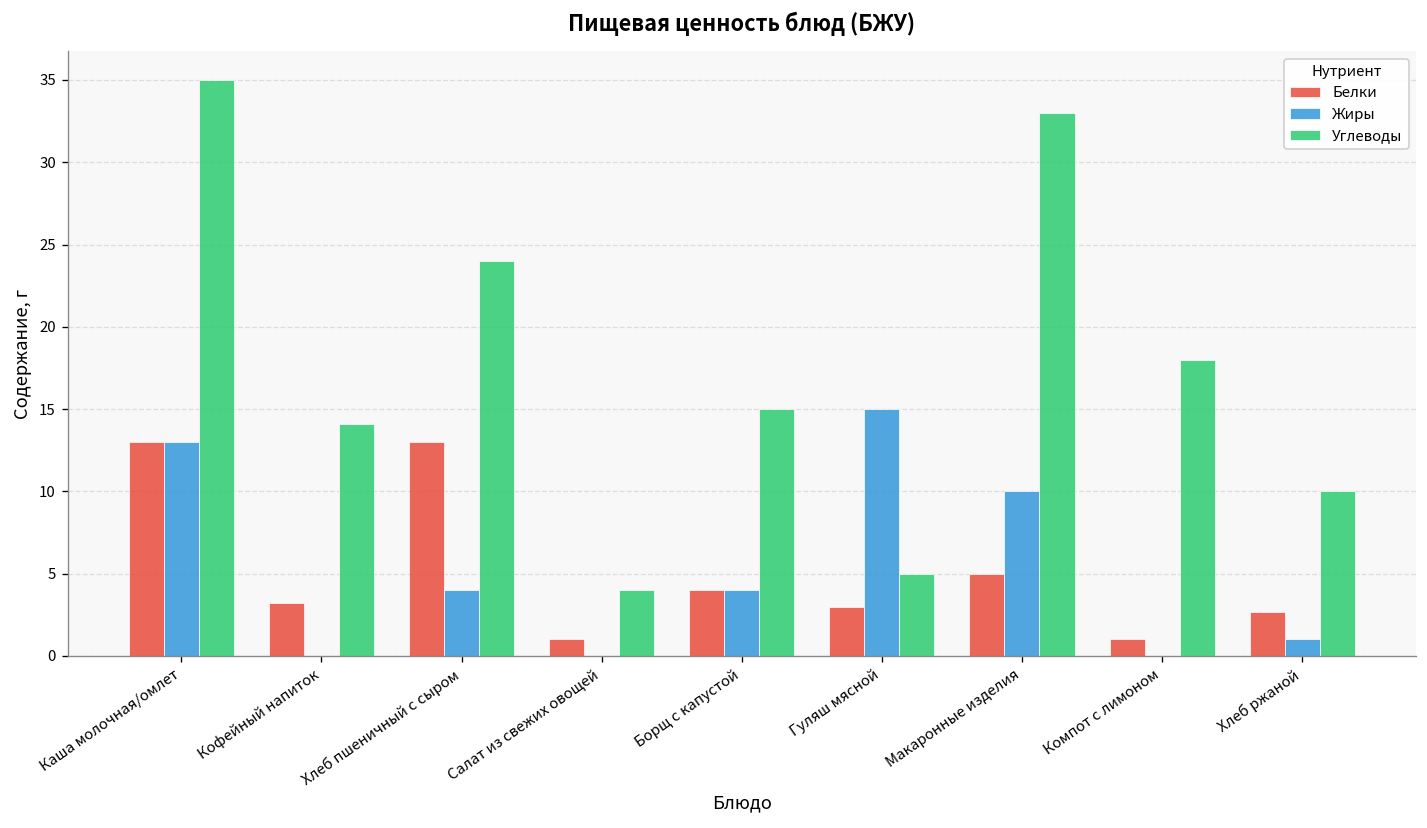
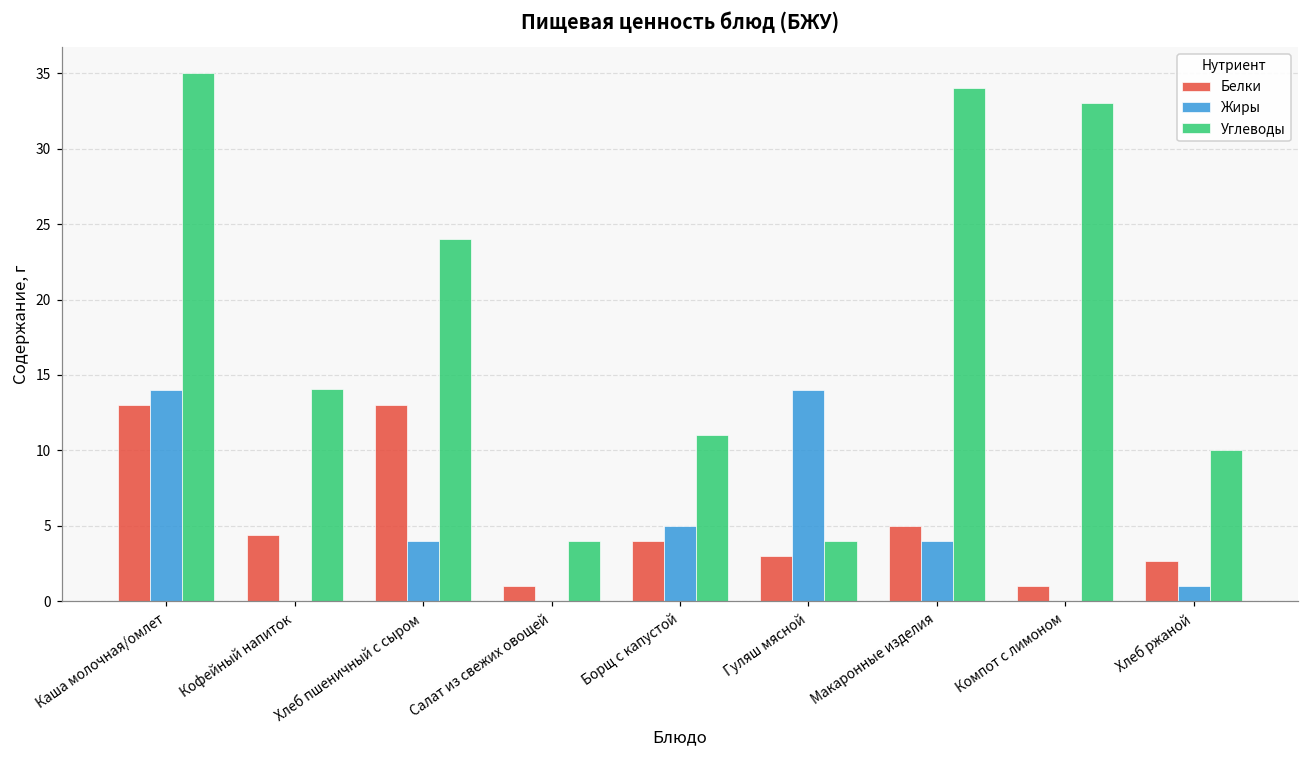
Жиры, Каша молочная/омлет: 13 -> 14
Белки, Кофейный напиток: 3.2 -> 4.4
Жиры, Борщ с капустой: 4 -> 5
Углеводы, Борщ с капустой: 15 -> 11
Жиры, Гуляш мясной: 15 -> 14
Углеводы, Гуляш мясной: 5 -> 4
Жиры, Макаронные изделия: 10 -> 4
Углеводы, Макаронные изделия: 33 -> 34
Углеводы, Компот с лимоном: 18 -> 33
